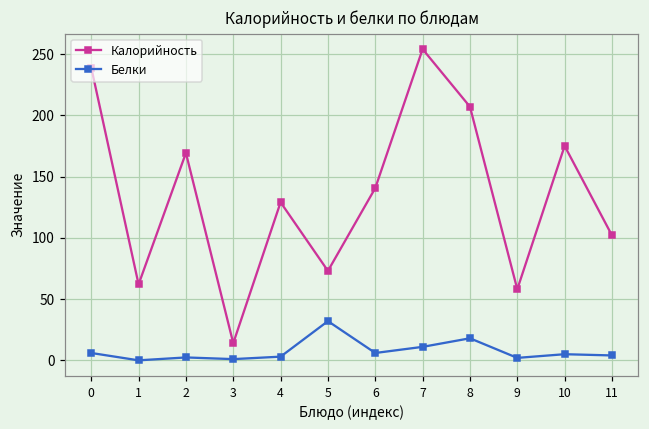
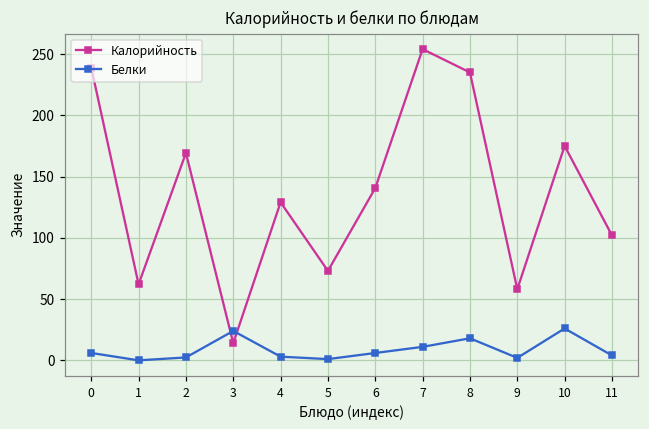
Белки, 3: 1 -> 24
Белки, 5: 32 -> 1
Калорийность, 8: 207 -> 235
Белки, 10: 5 -> 26
